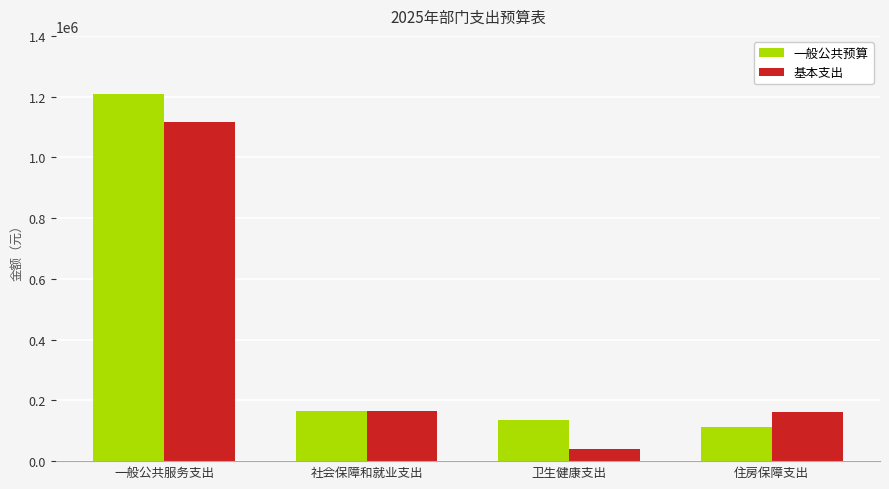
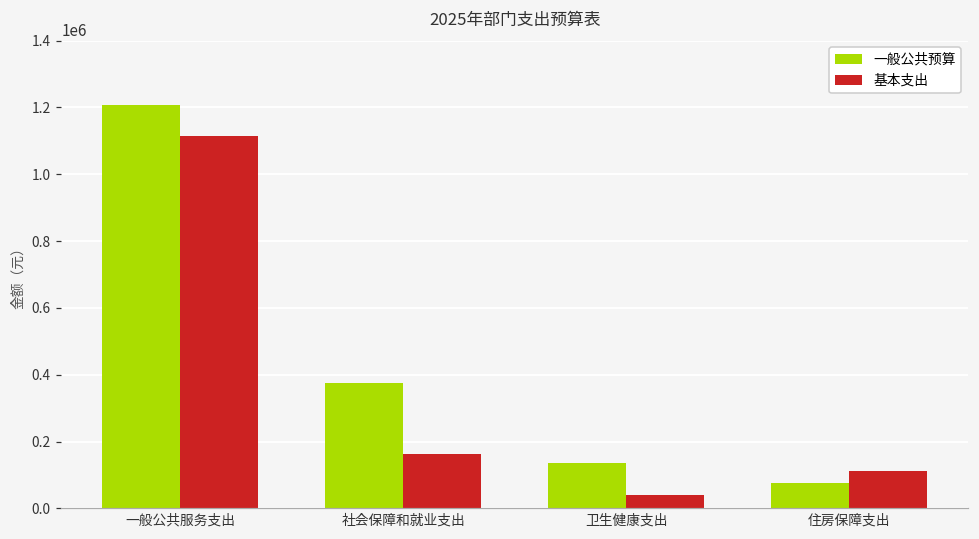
一般公共预算, 社会保障和就业支出: 160000 -> 380000
一般公共预算, 住房保障支出: 110000 -> 80000
基本支出, 住房保障支出: 160000 -> 110000
